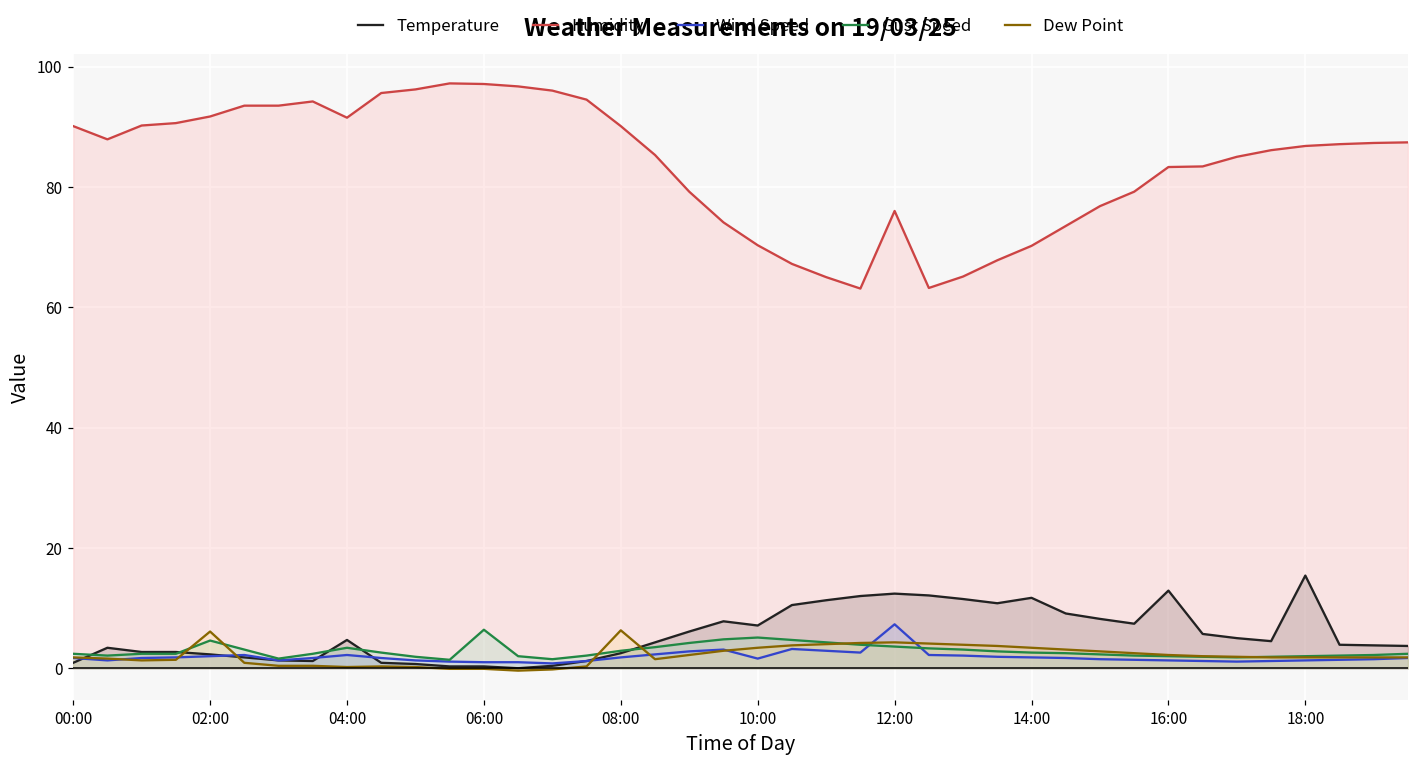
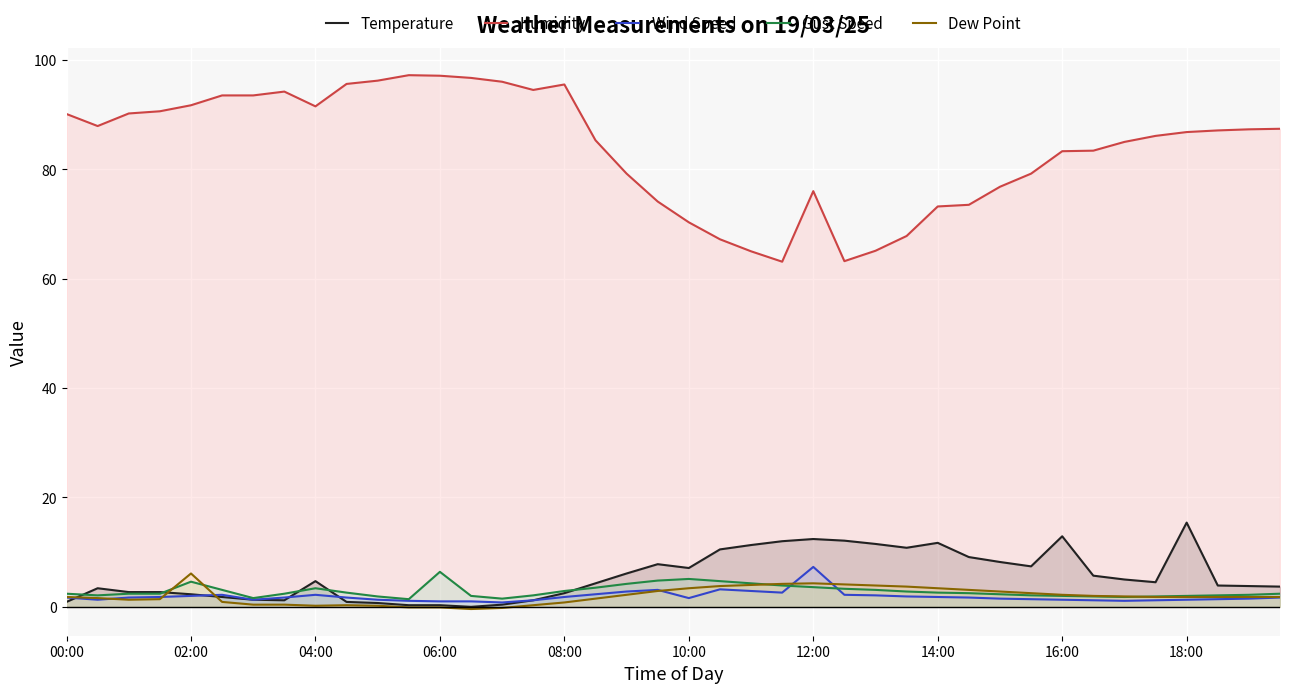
Humidity, 08:00: 90 -> 96
Dew Point, 08:00: 6 -> 1
Humidity, 14:00: 70 -> 73
